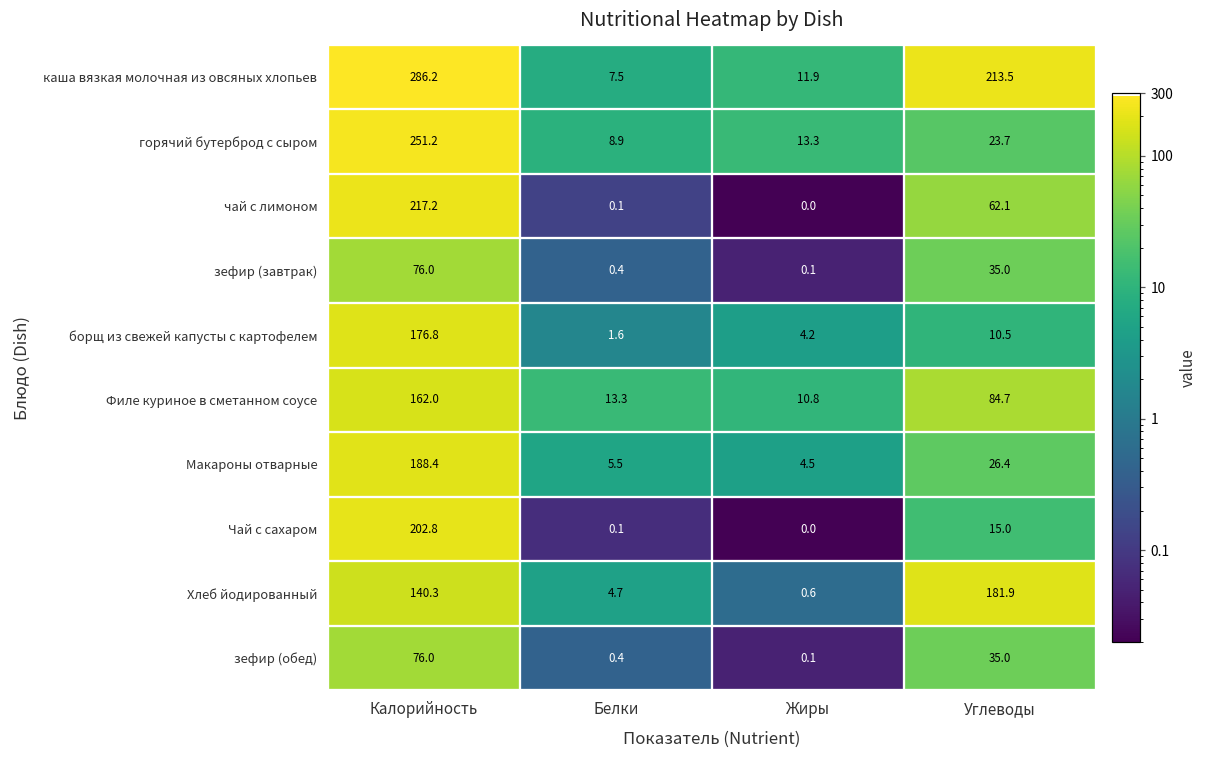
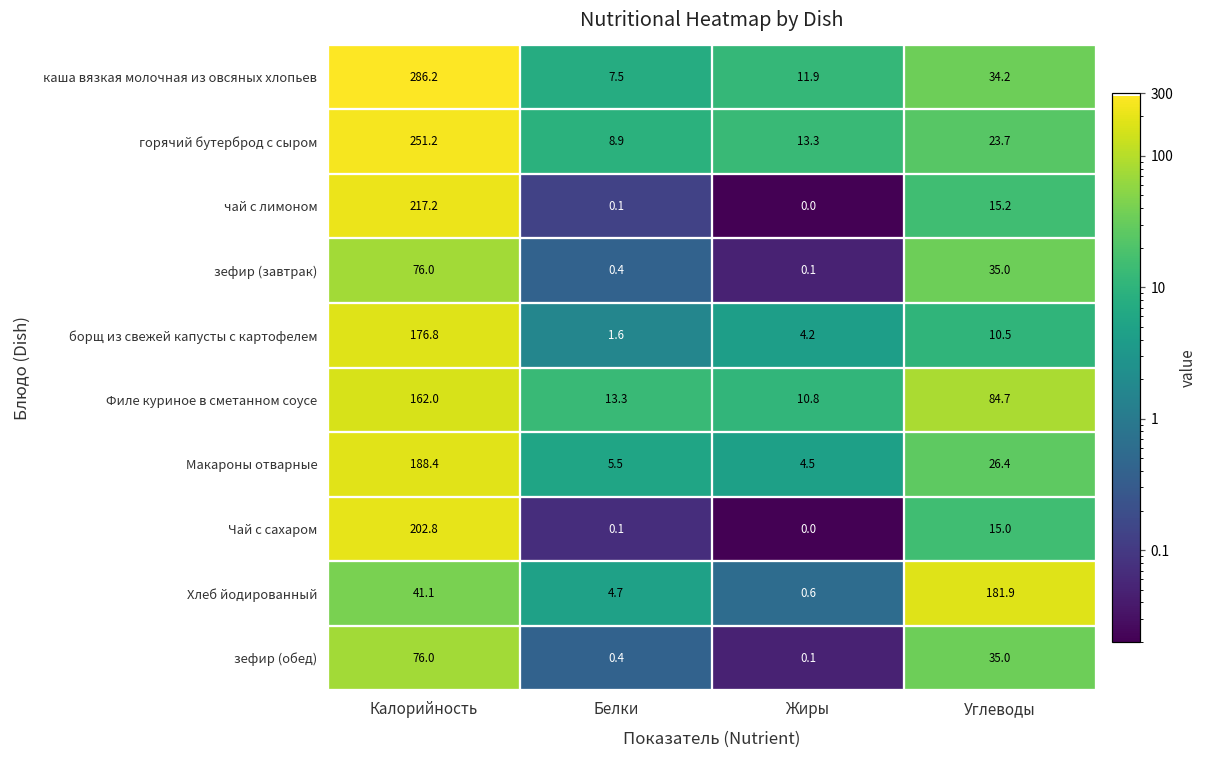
каша вязкая молочная из овсяных хлопьев, Углеводы: 213.5 -> 34.2
чай с лимоном, Углеводы: 62.1 -> 15.2
Хлеб йодированный, Калорийность: 140.3 -> 41.1
